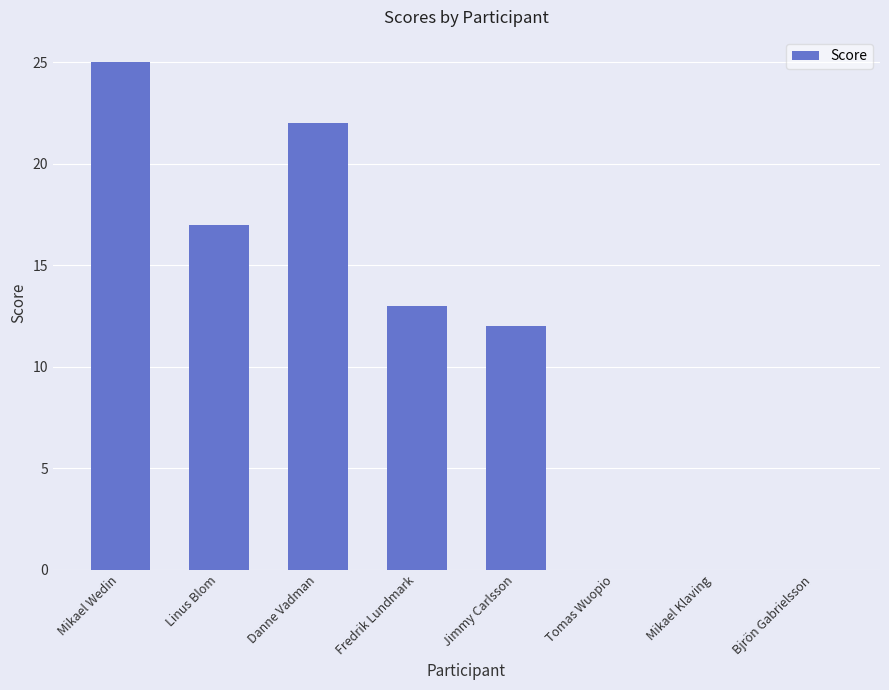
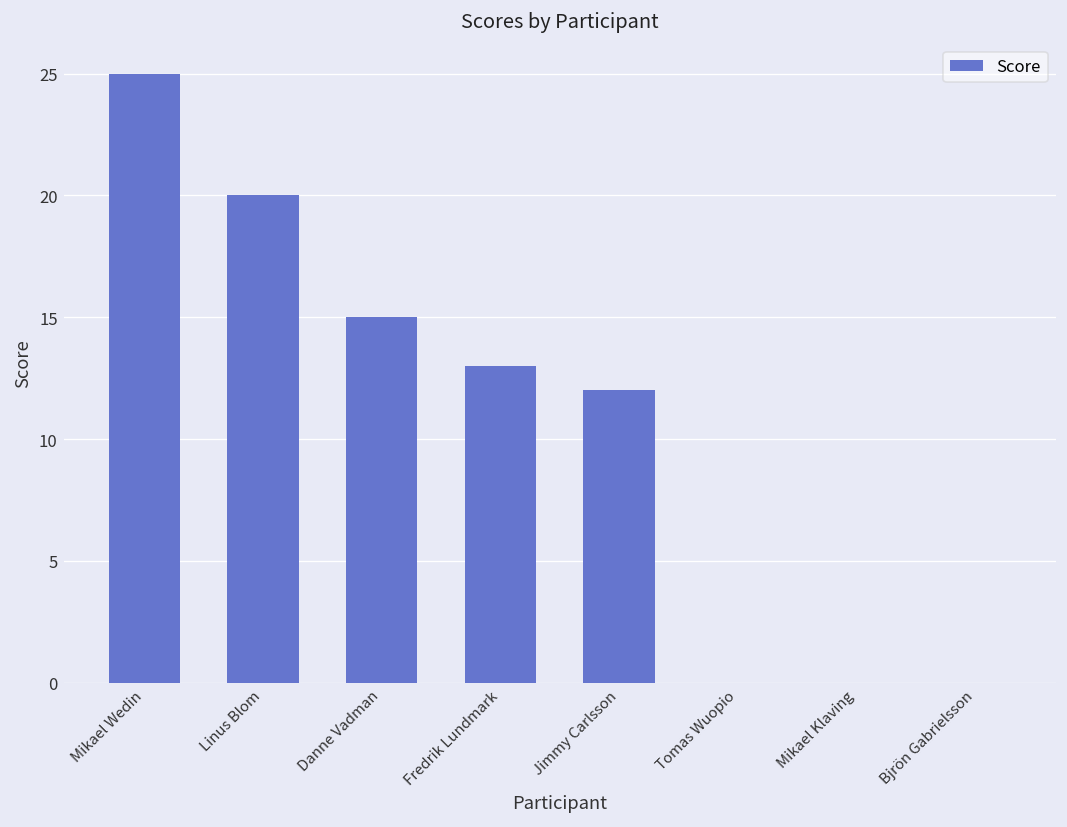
Linus Blom: 17 -> 20
Danne Vadman: 22 -> 15
